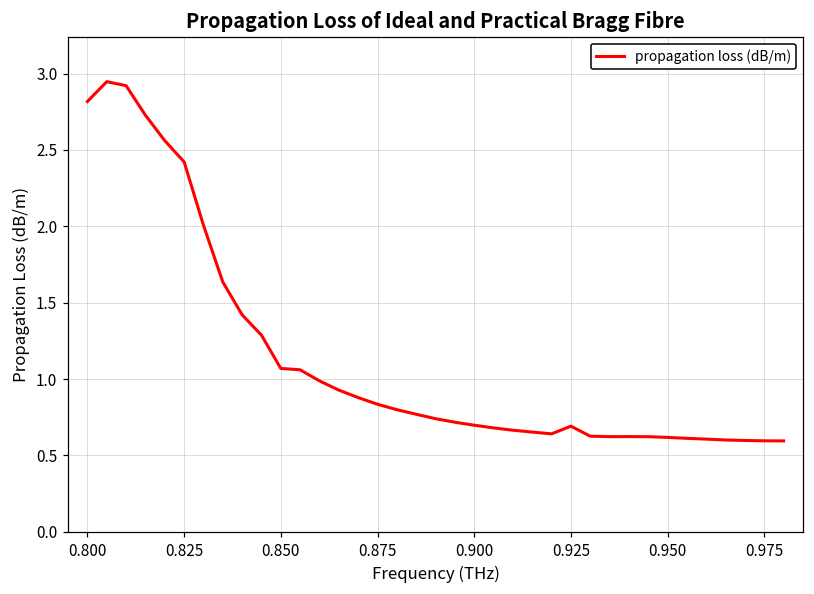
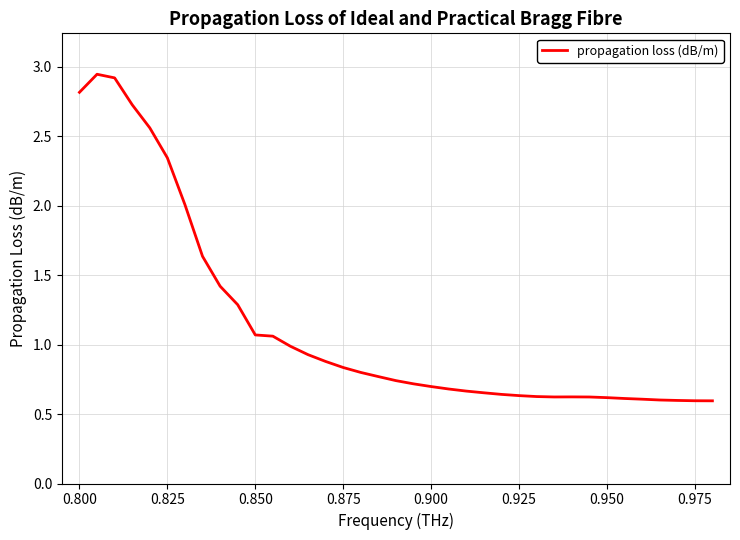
0.825: 2.42 -> 2.34
0.925: 0.69 -> 0.63
